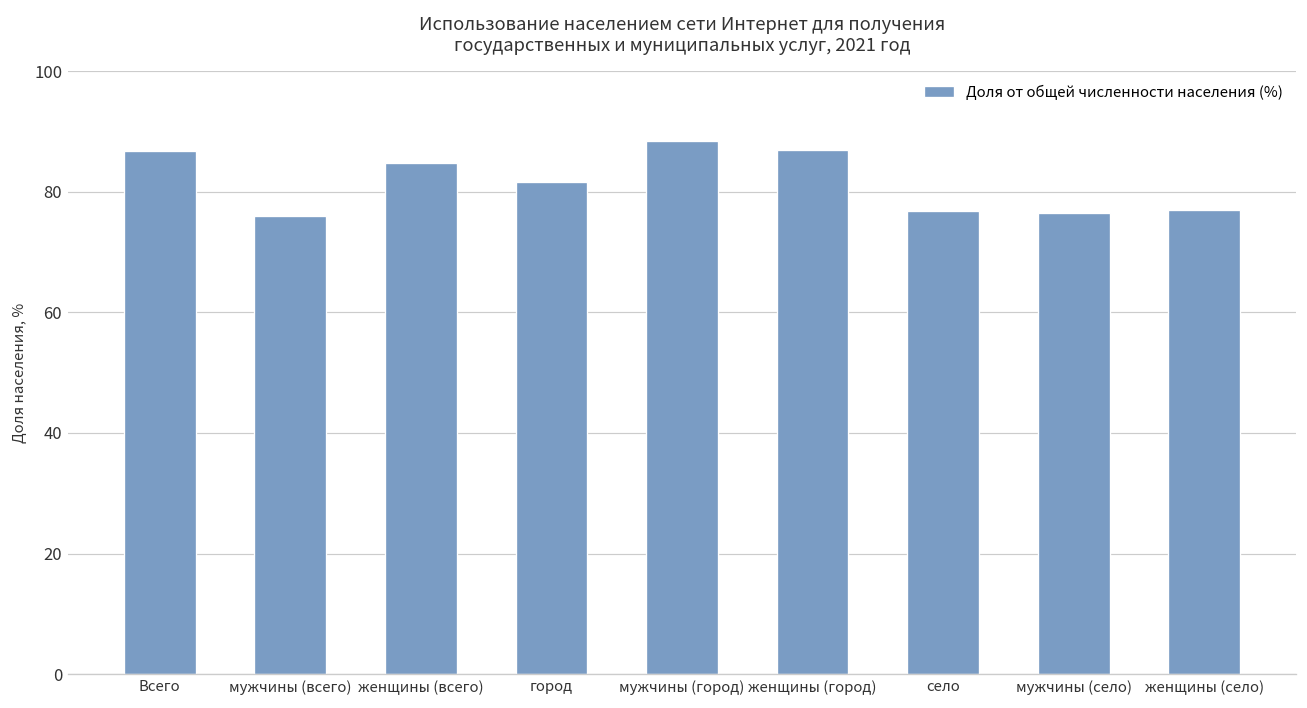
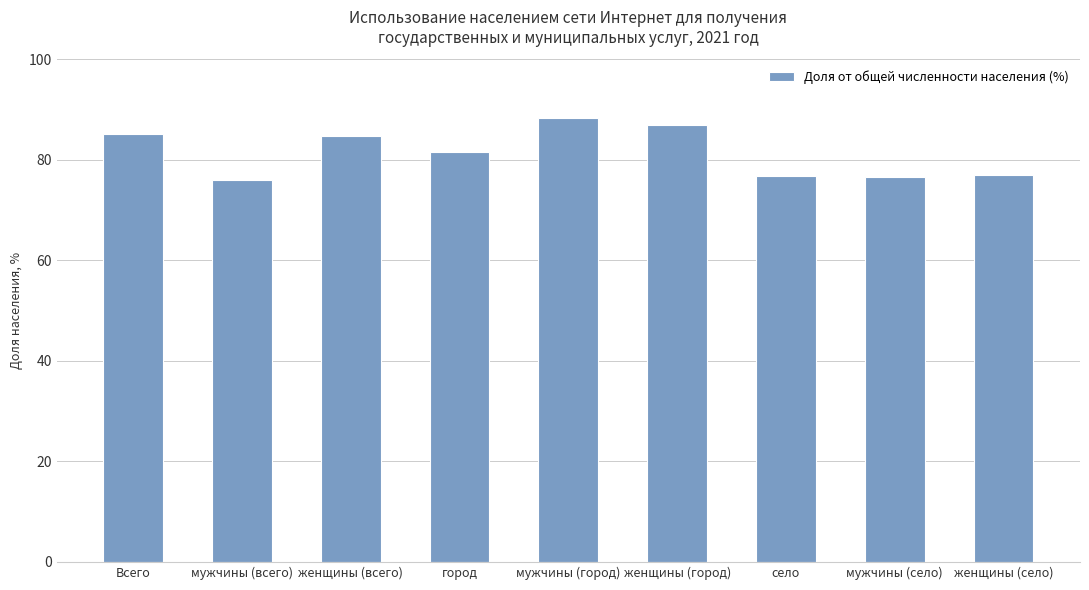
Всего: 87 -> 85
